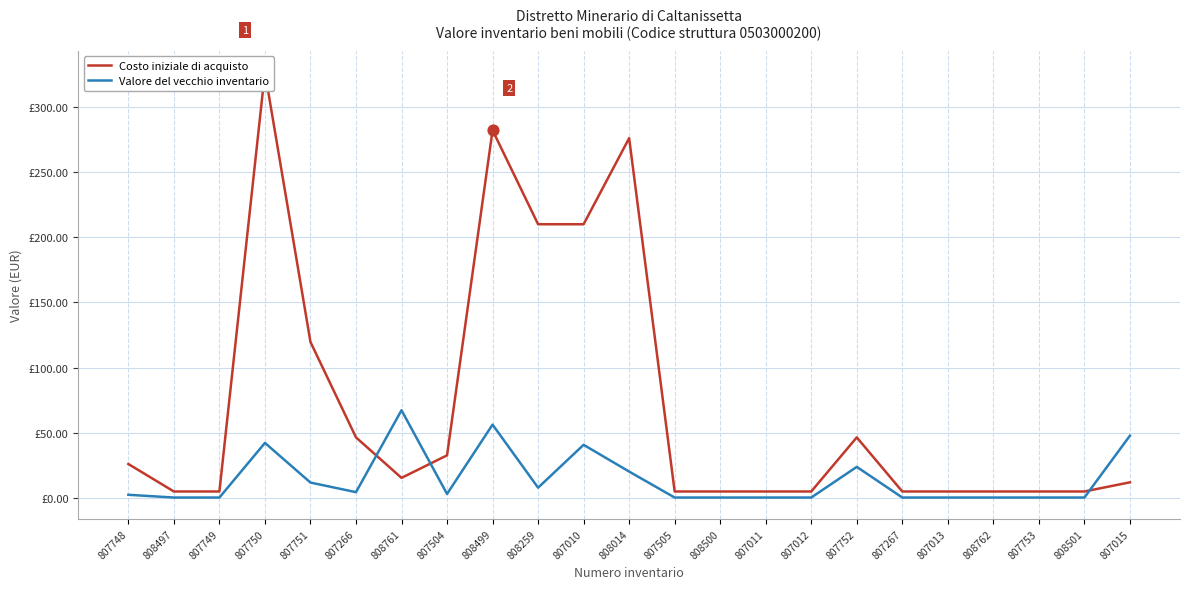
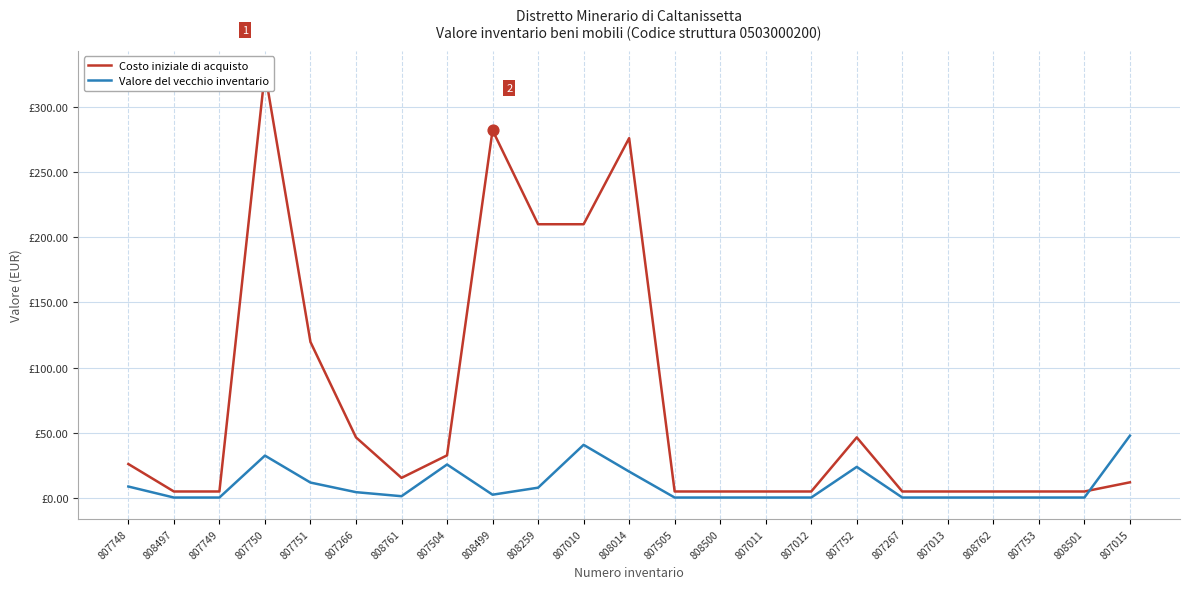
Valore del vecchio inventario, 807748: £3 -> £9
Valore del vecchio inventario, 807750: £42 -> £33
Valore del vecchio inventario, 808761: £67 -> £2
Valore del vecchio inventario, 807504: £3 -> £26
Valore del vecchio inventario, 808499: £56 -> £3
